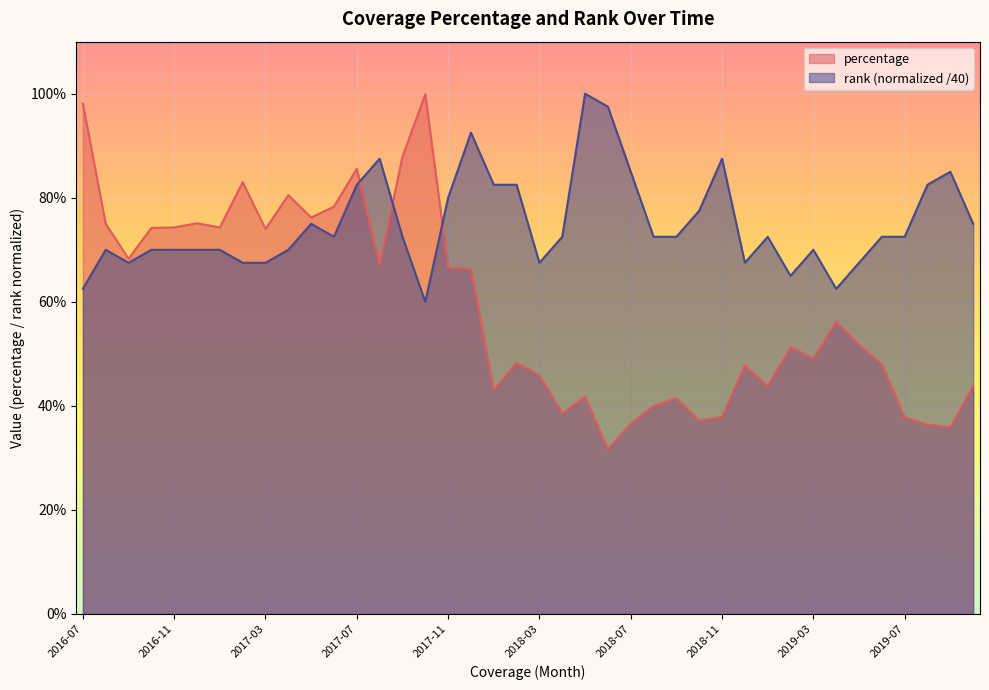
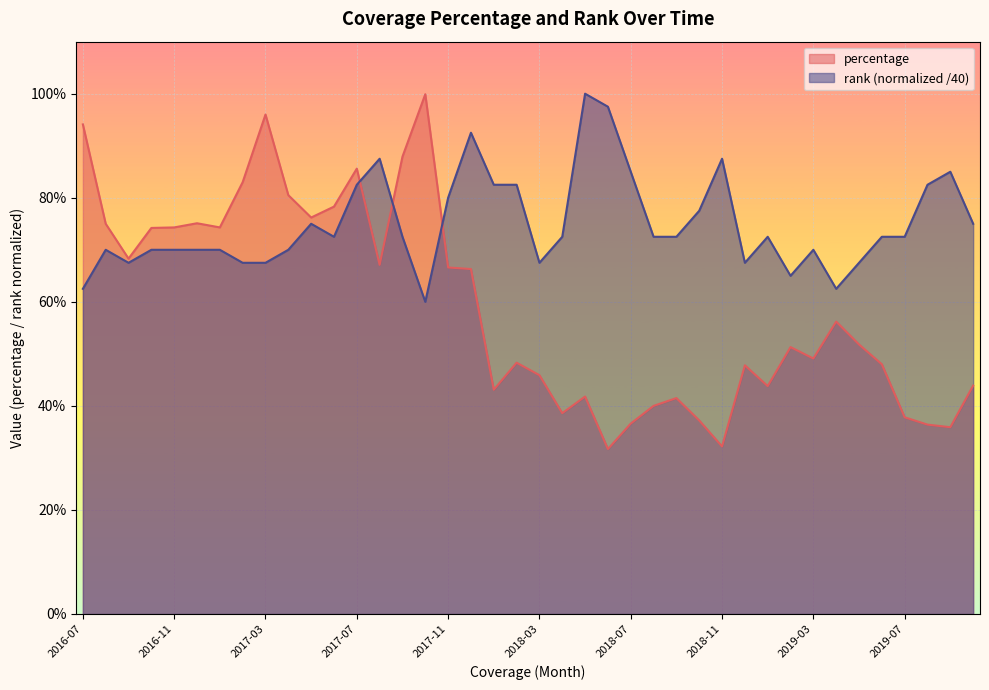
percentage, 2016-07: 98% -> 94%
percentage, 2017-03: 74% -> 96%
percentage, 2018-11: 38% -> 32%
